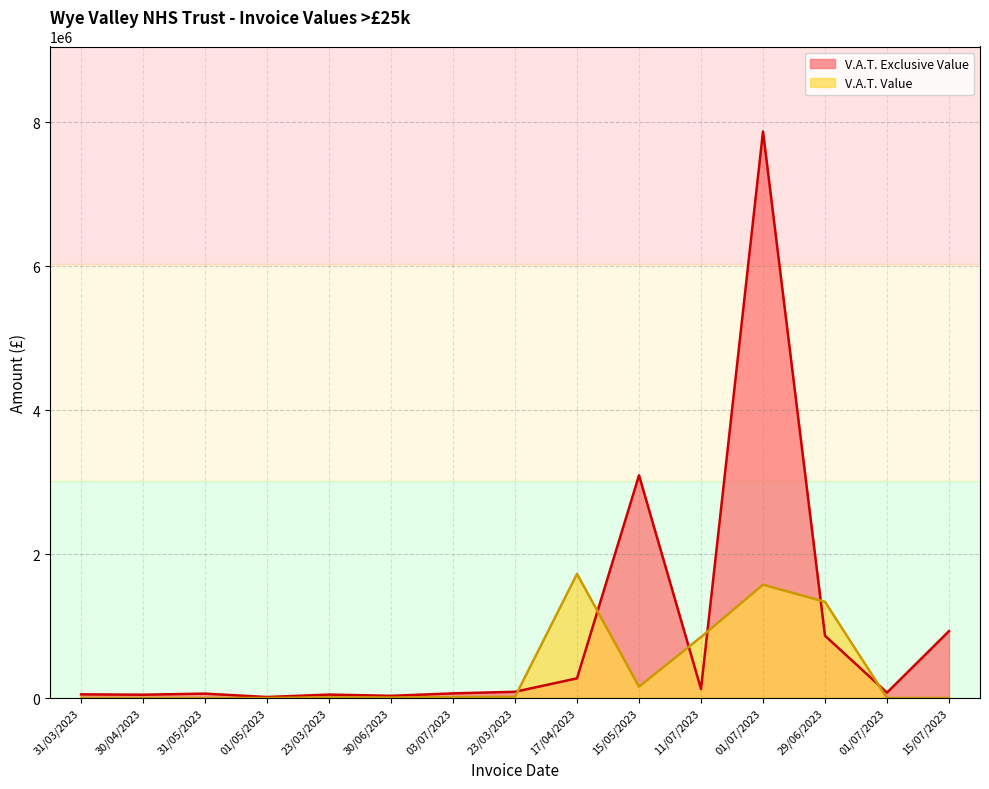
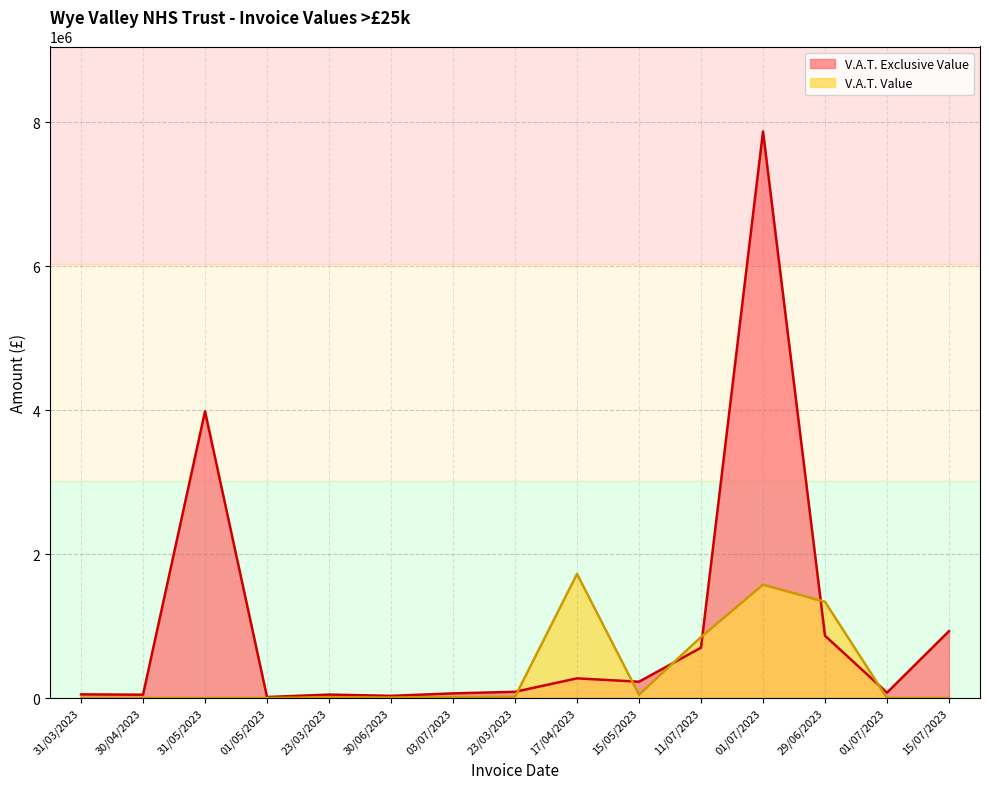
V.A.T. Exclusive Value, 31/05/2023: 100000 -> 4000000
V.A.T. Exclusive Value, 15/05/2023: 3100000 -> 200000
V.A.T. Value, 15/05/2023: 200000 -> 0
V.A.T. Exclusive Value, 11/07/2023: 100000 -> 700000
